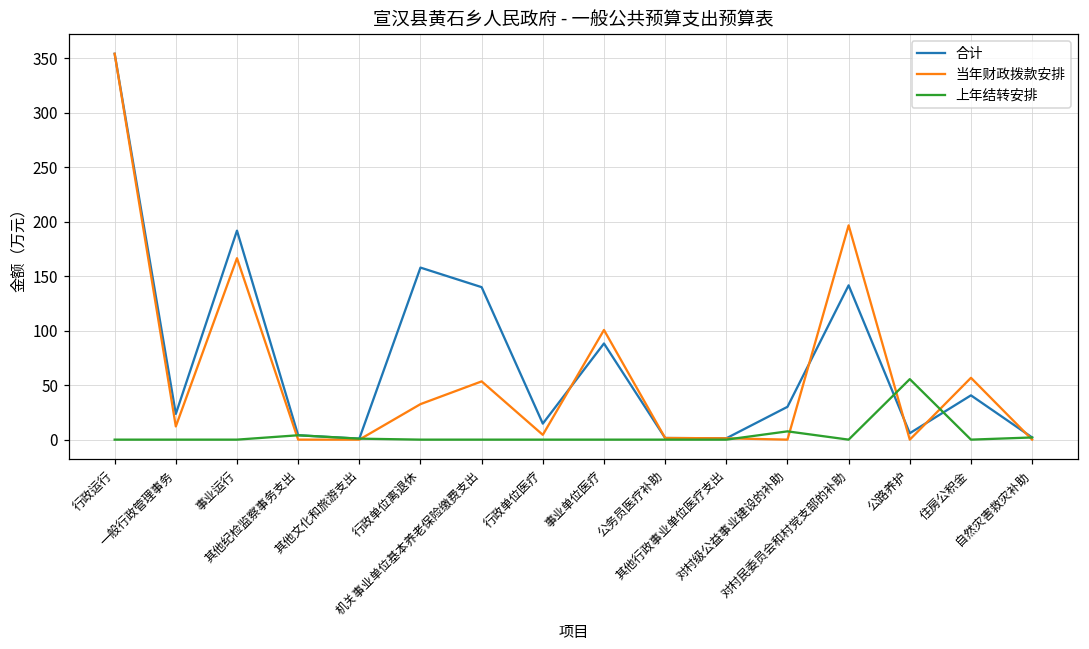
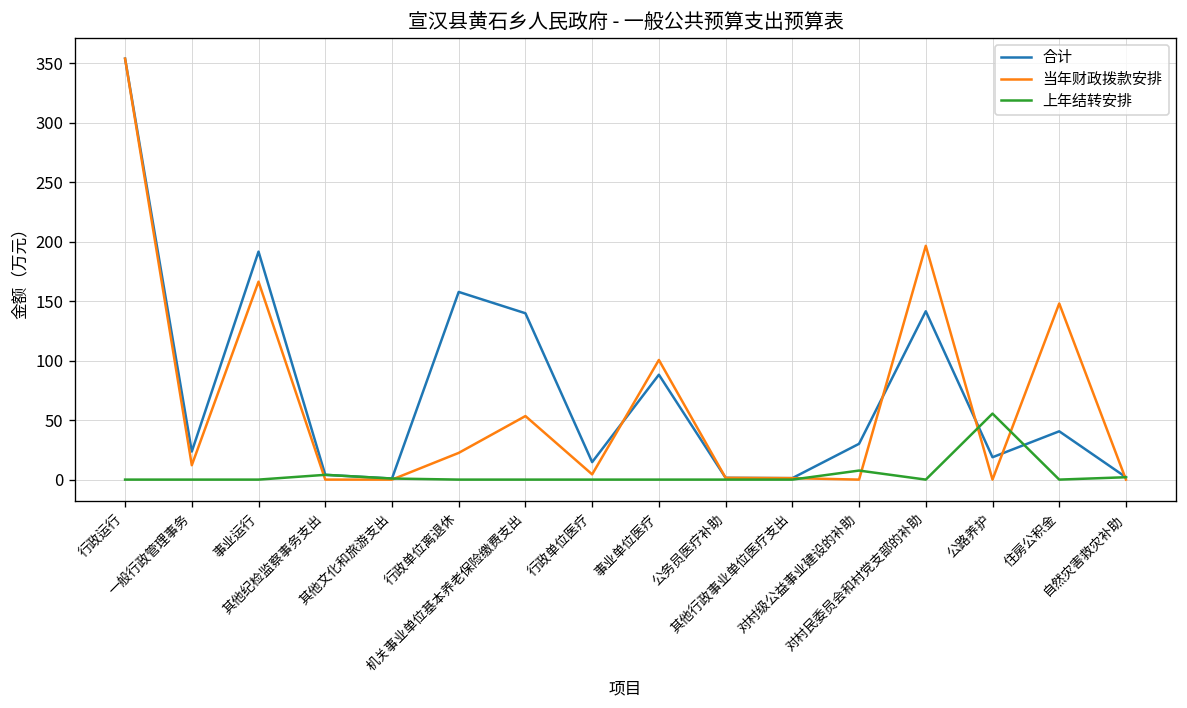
当年财政拨款安排, 行政单位离退休: 30 -> 20
合计, 公路养护: 10 -> 20
当年财政拨款安排, 住房公积金: 60 -> 150
